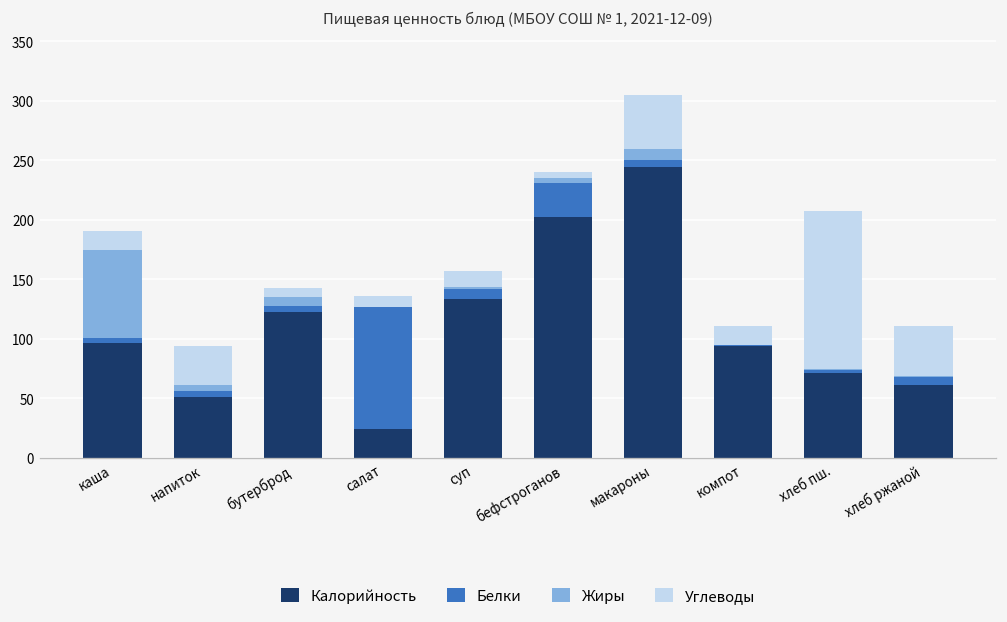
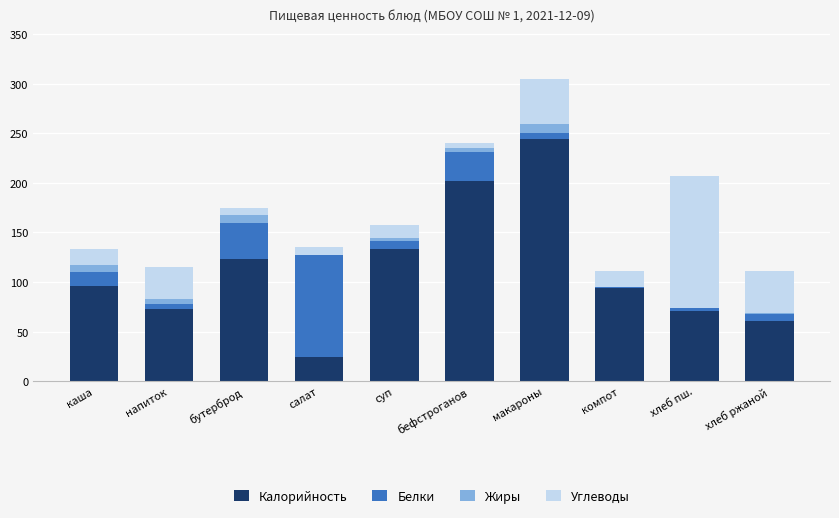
Белки, каша: 0 -> 10
Жиры, каша: 70 -> 10
Калорийность, напиток: 50 -> 70
Белки, бутерброд: 0 -> 40
